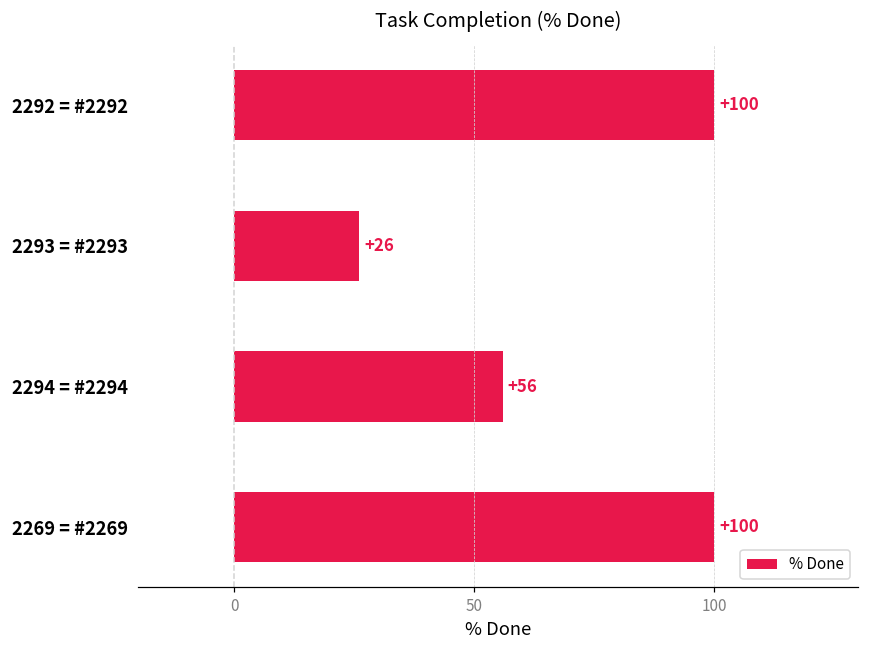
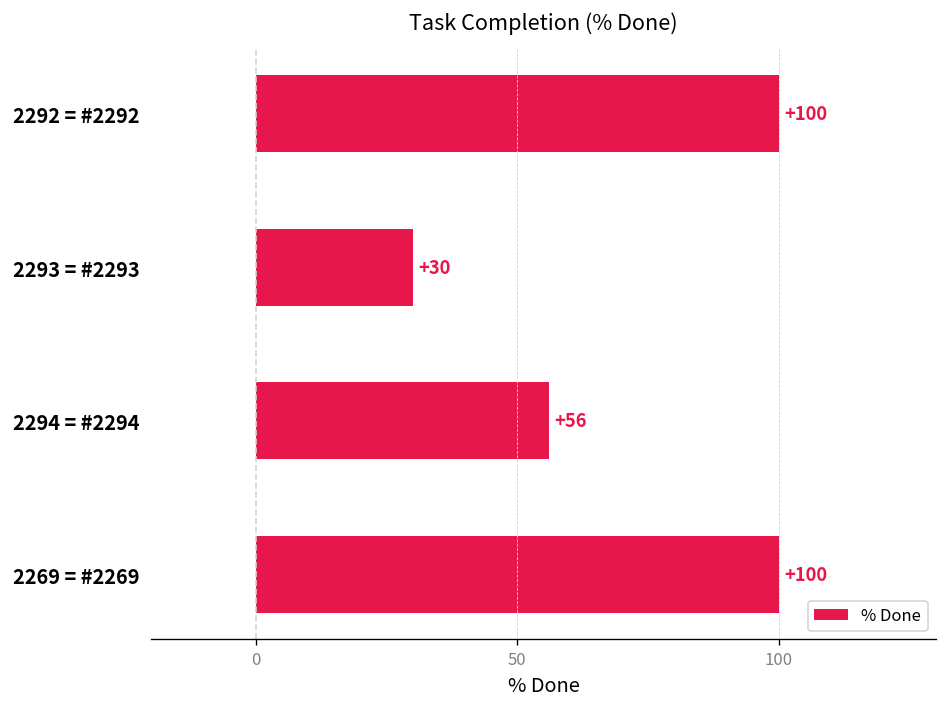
2293 = #2293: +26 -> +30
